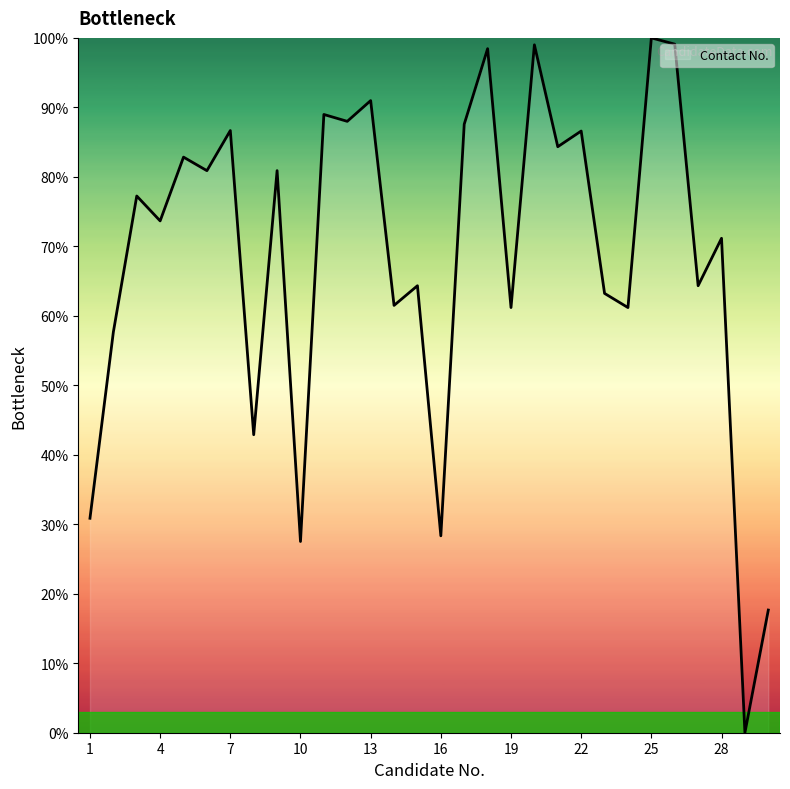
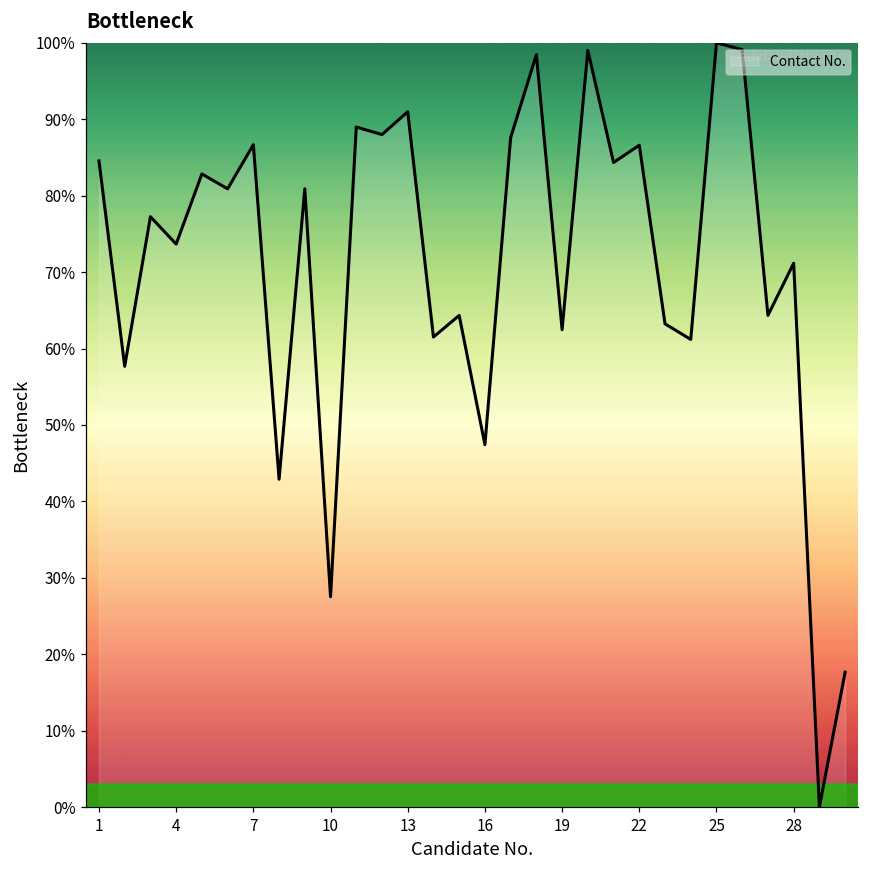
1: 31% -> 85%
16: 28% -> 47%
19: 61% -> 62%
